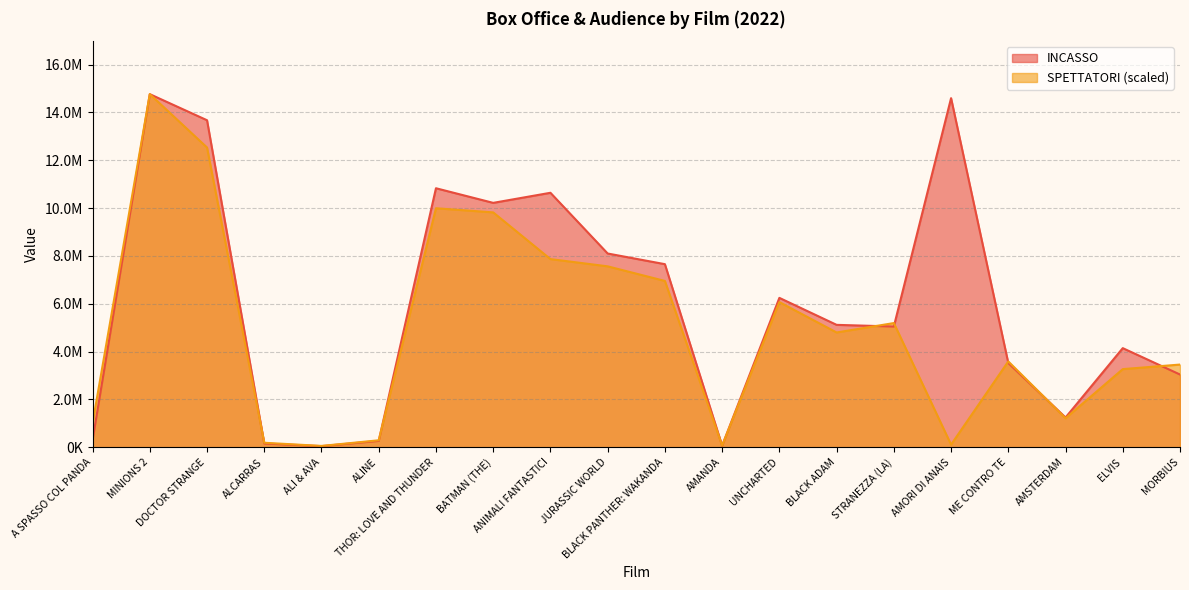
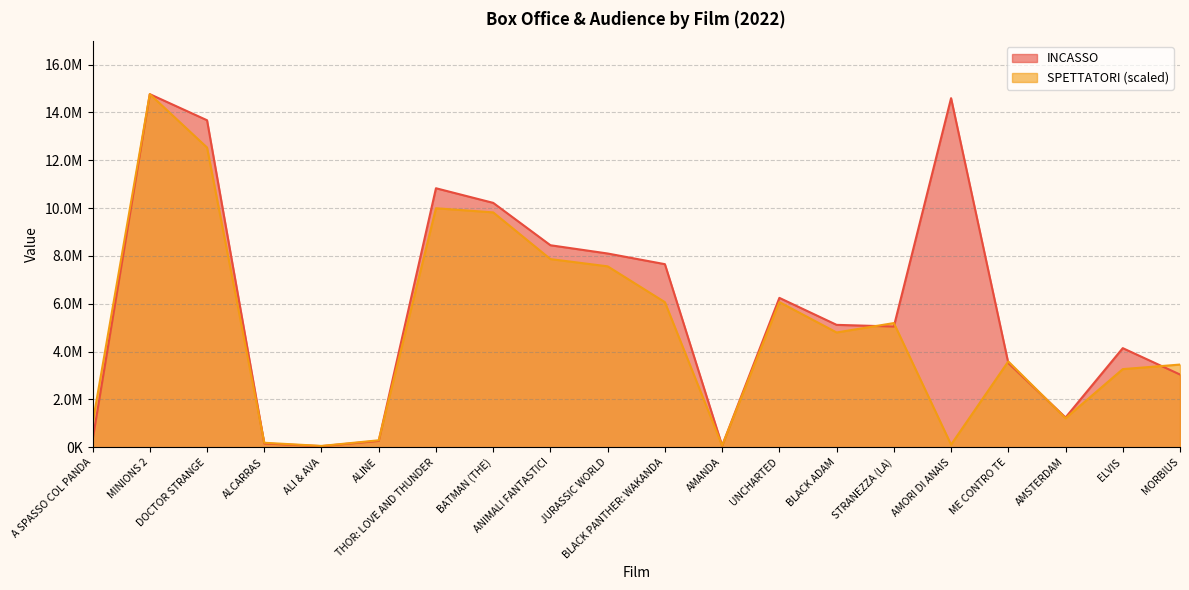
INCASSO, ANIMALI FANTASTICI: 10600000 -> 8400000
SPETTATORI (scaled), BLACK PANTHER: WAKANDA: 7000000 -> 6100000
